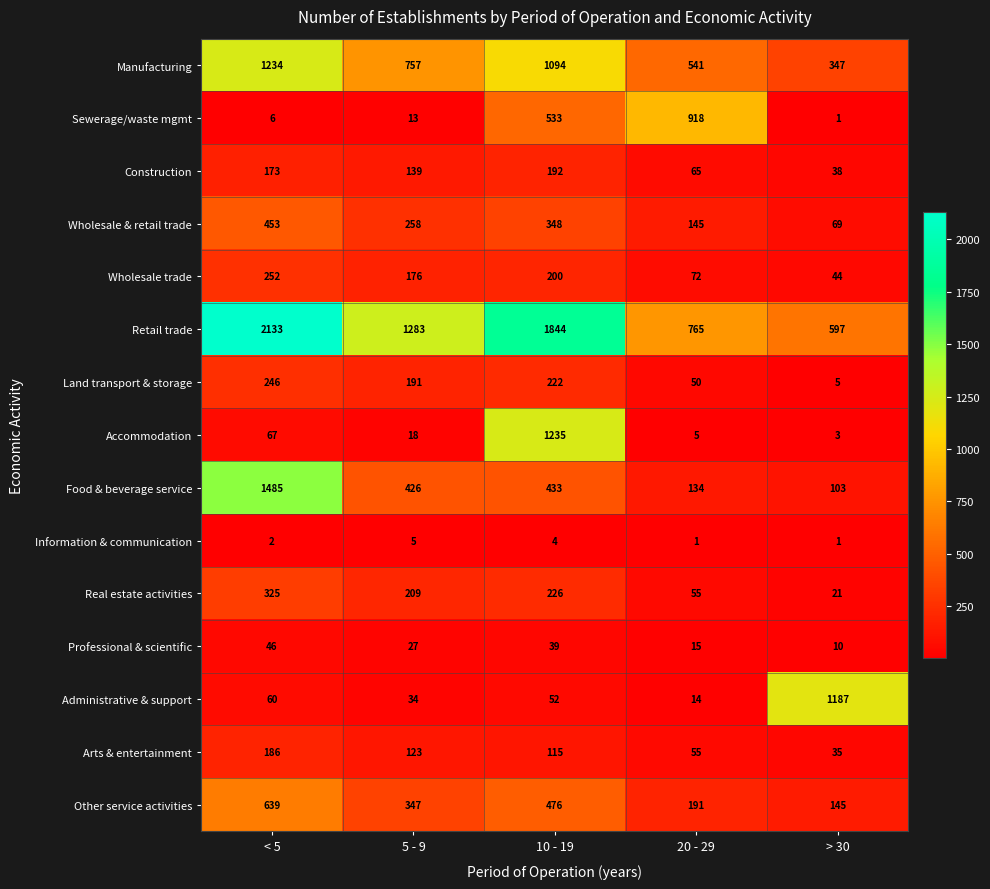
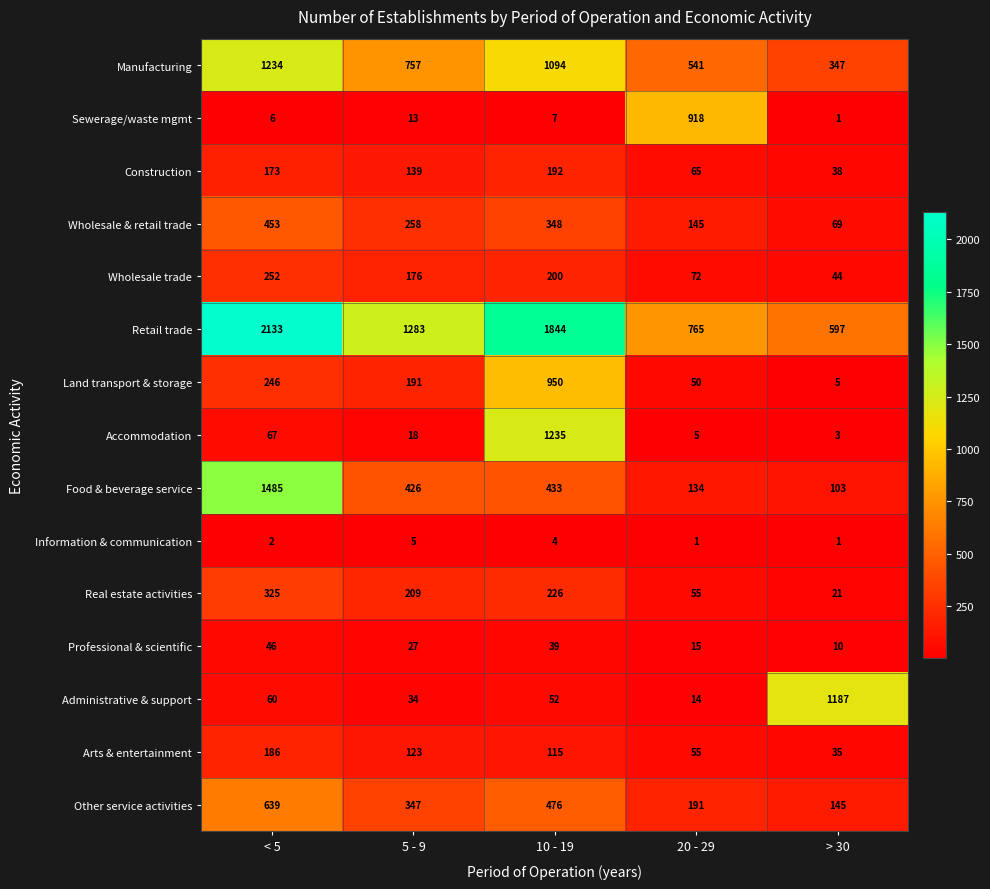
Sewerage/waste mgmt, 10 - 19: 533 -> 7
Land transport & storage, 10 - 19: 222 -> 950
